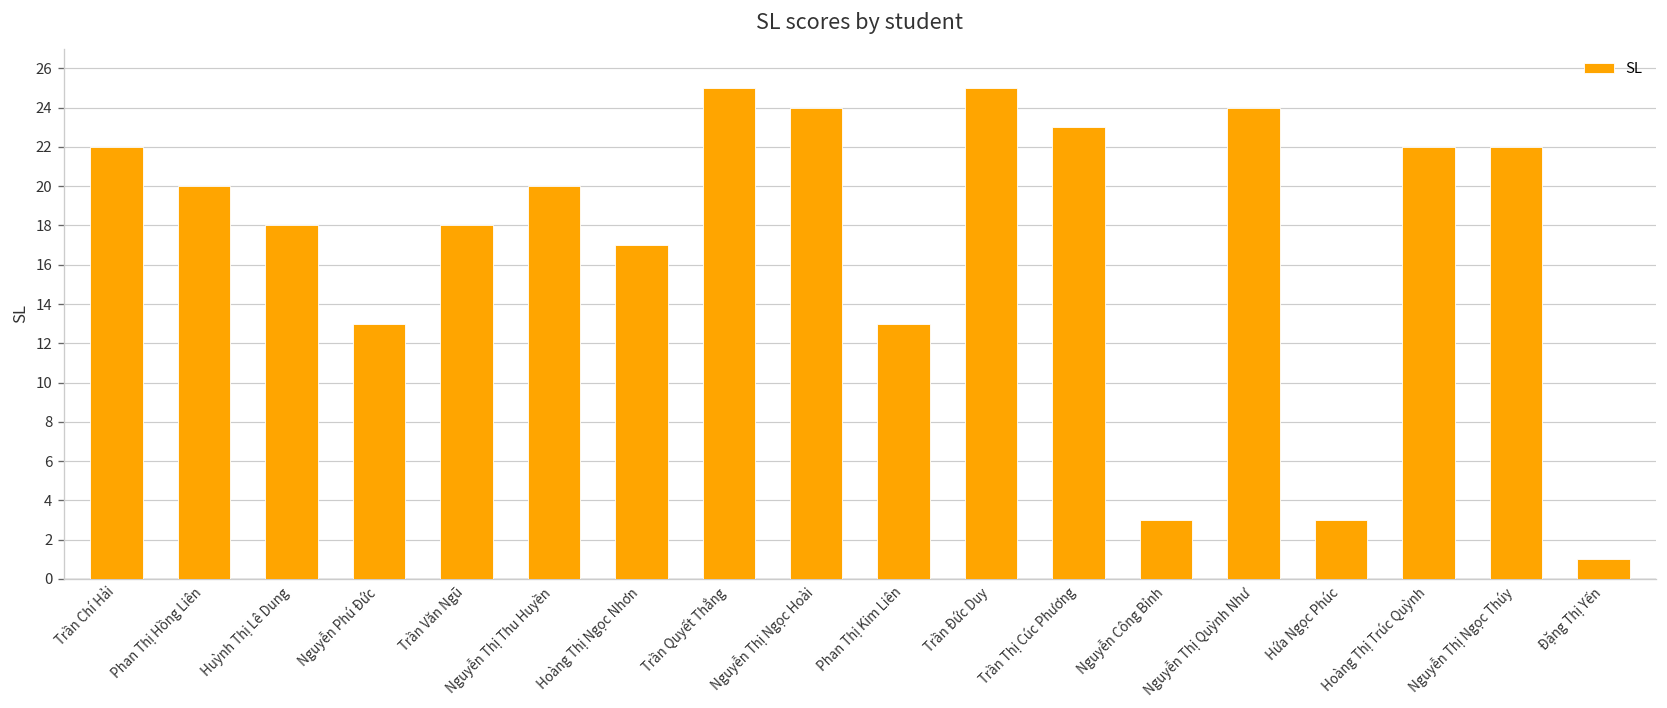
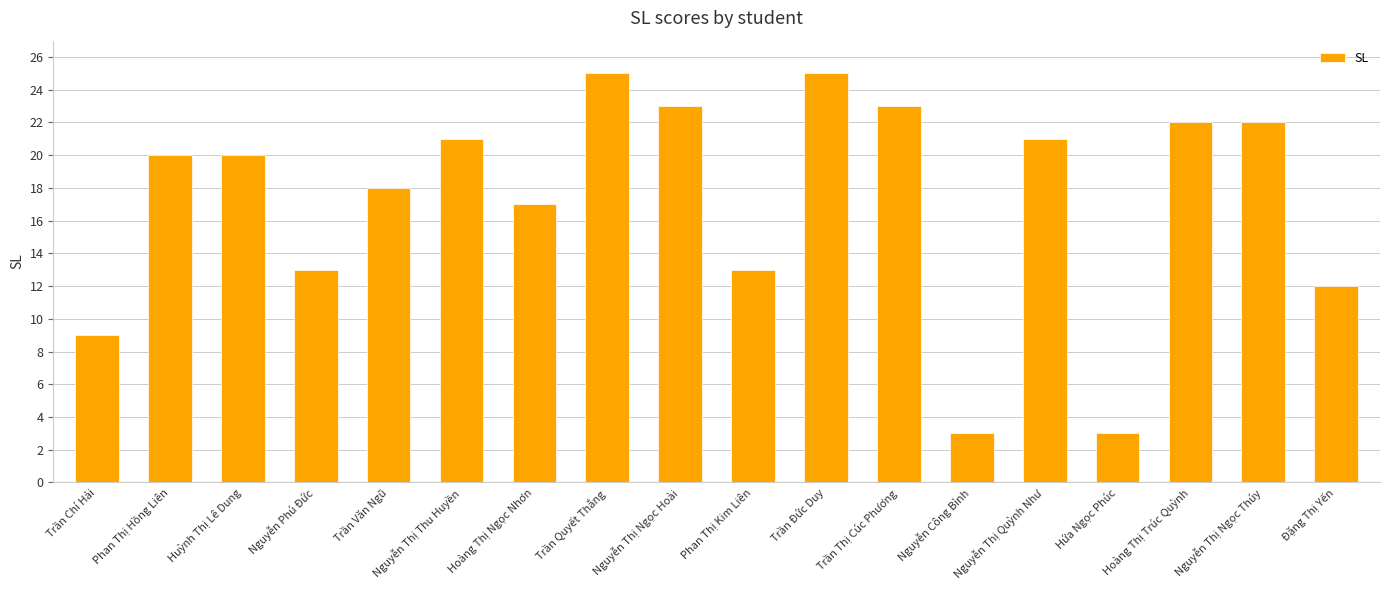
Trần Chí Hải: 22 -> 9
Huỳnh Thị Lê Dung: 18 -> 20
Nguyễn Thị Thu Huyền: 20 -> 21
Nguyễn Thị Ngọc Hoài: 24 -> 23
Nguyễn Thị Quỳnh Như: 24 -> 21
Đặng Thị Yến: 1 -> 12
